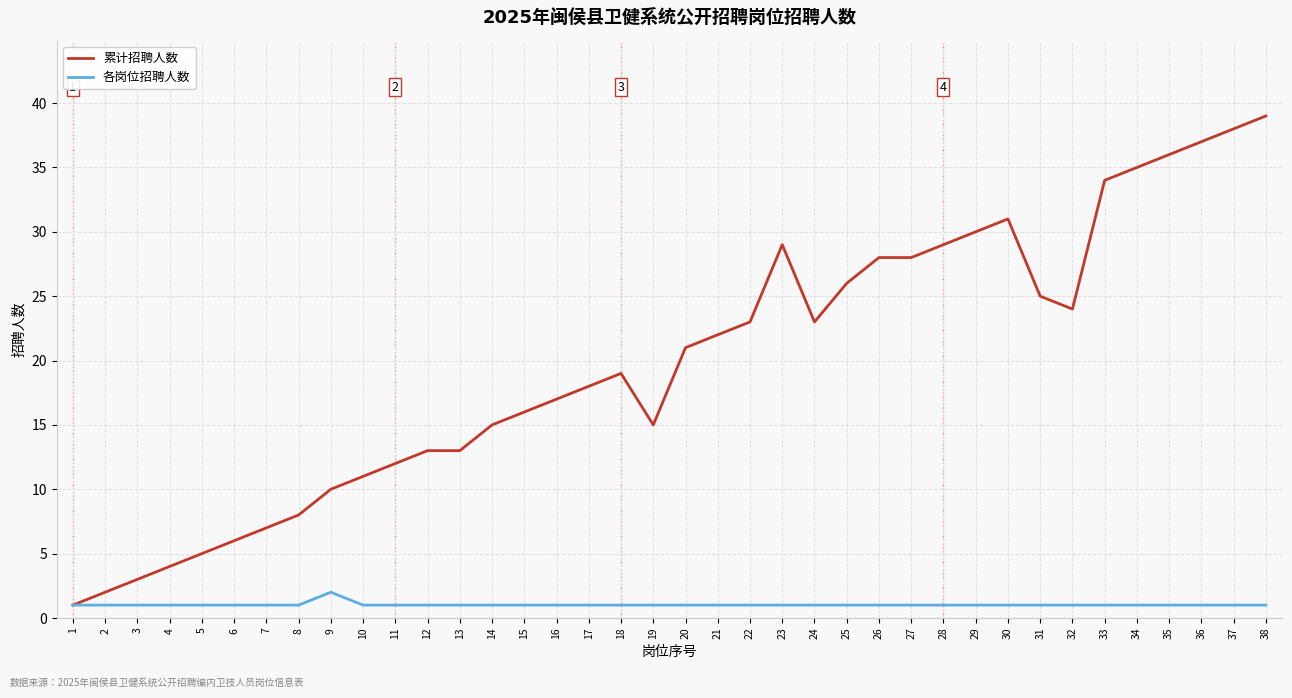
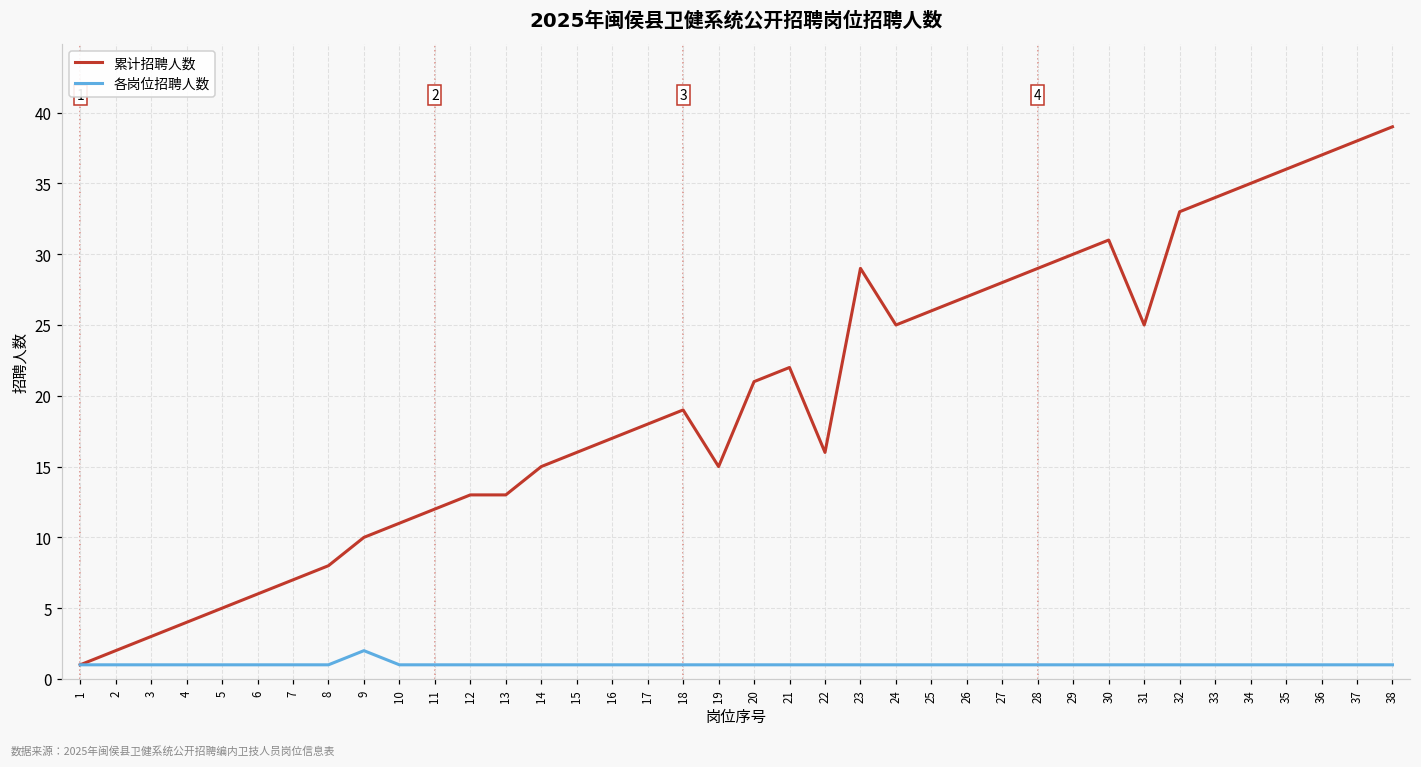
累计招聘人数, 22: 23 -> 16
累计招聘人数, 24: 23 -> 25
累计招聘人数, 26: 28 -> 27
累计招聘人数, 32: 24 -> 33
